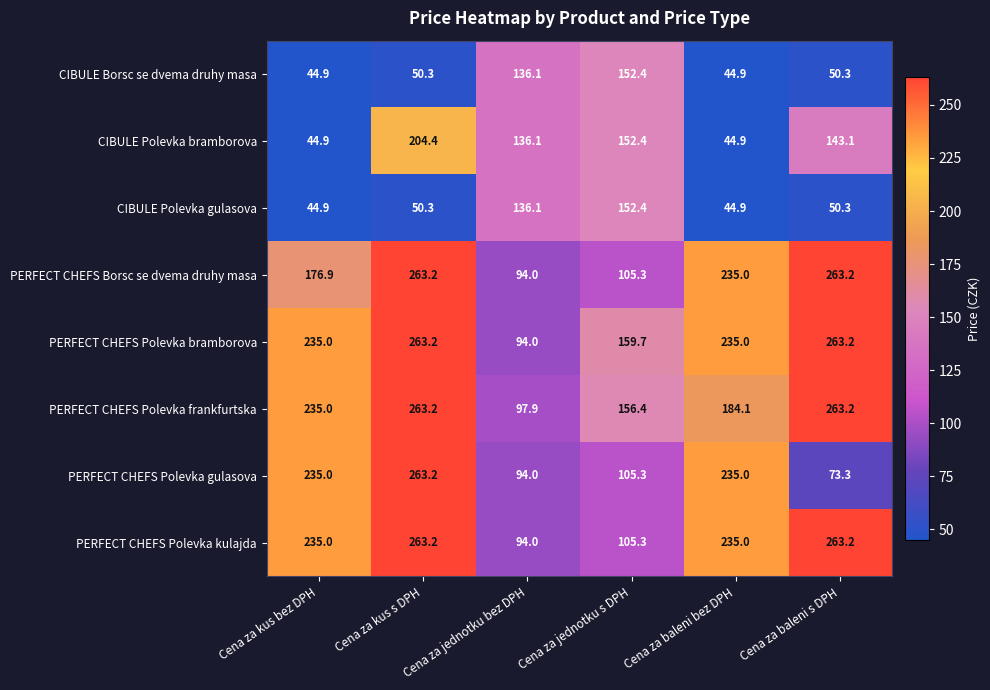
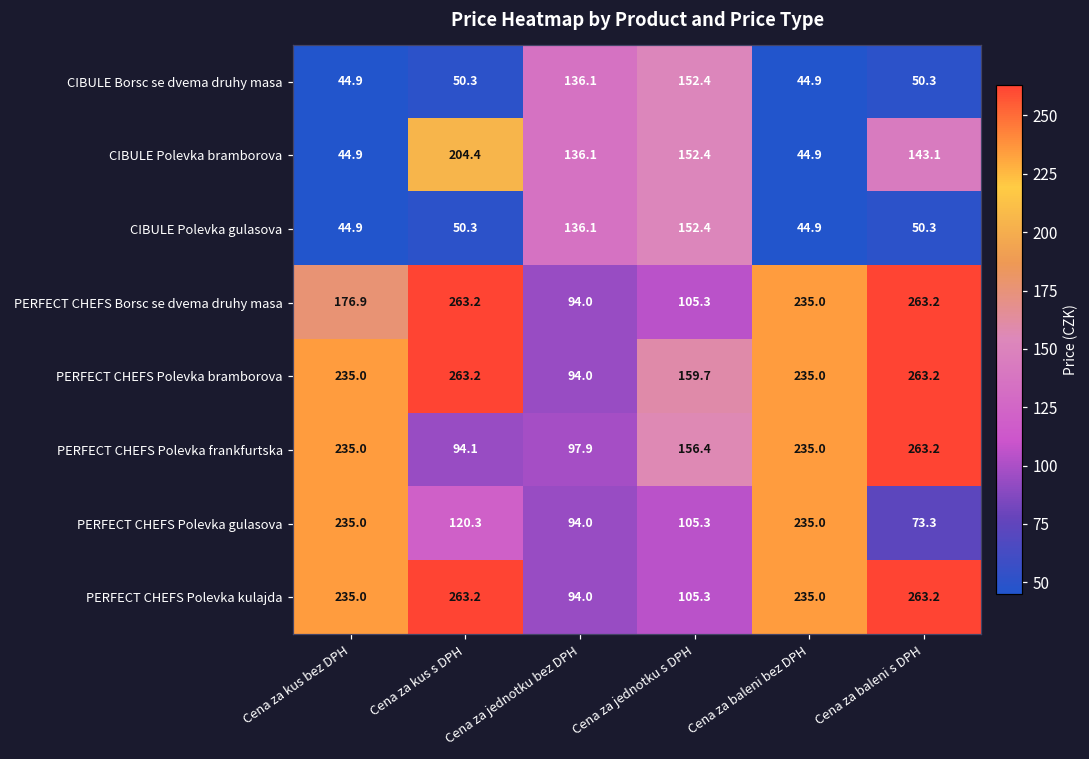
PERFECT CHEFS Polevka frankfurtska, Cena za kus s DPH: 263.2 -> 94.1
PERFECT CHEFS Polevka frankfurtska, Cena za baleni bez DPH: 184.1 -> 235.0
PERFECT CHEFS Polevka gulasova, Cena za kus s DPH: 263.2 -> 120.3
